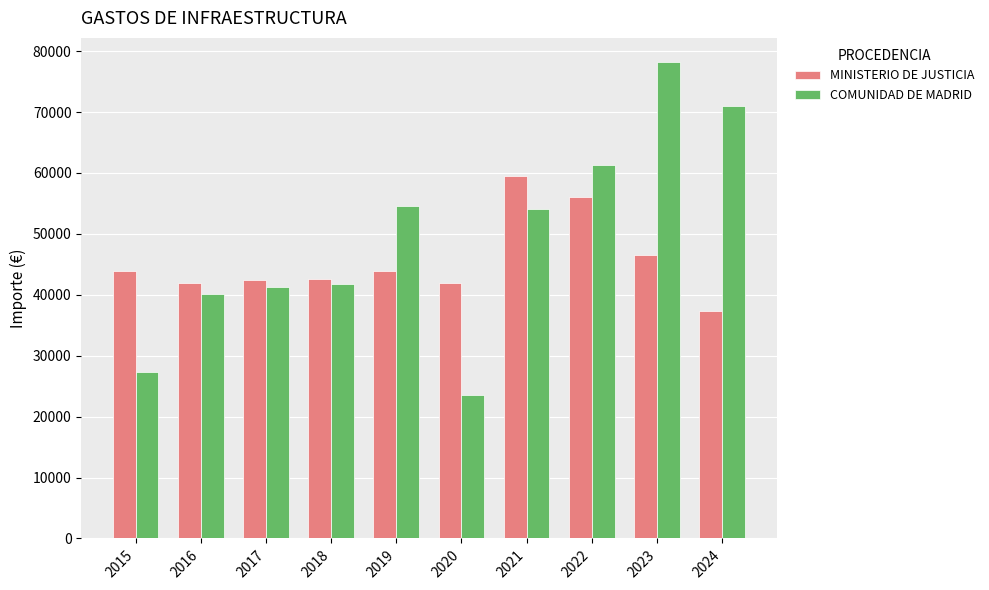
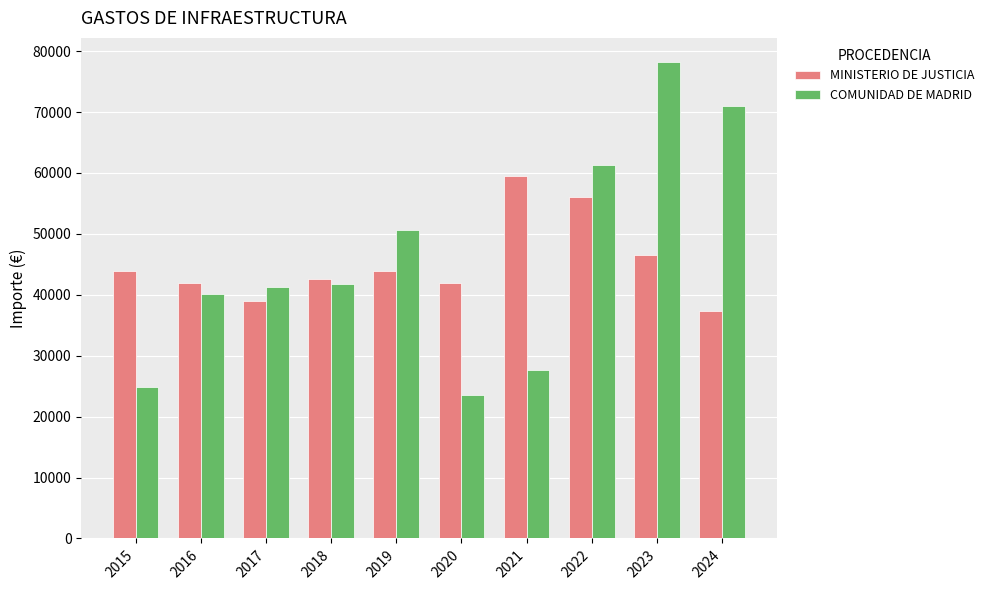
COMUNIDAD DE MADRID, 2015: 27000 -> 25000
MINISTERIO DE JUSTICIA, 2017: 42000 -> 39000
COMUNIDAD DE MADRID, 2019: 55000 -> 51000
COMUNIDAD DE MADRID, 2021: 54000 -> 28000
